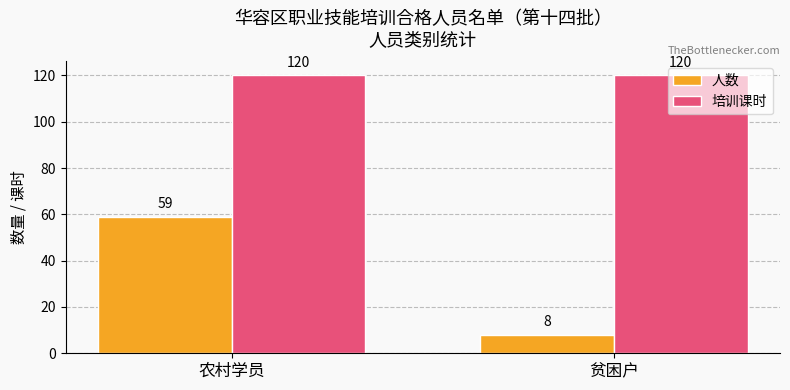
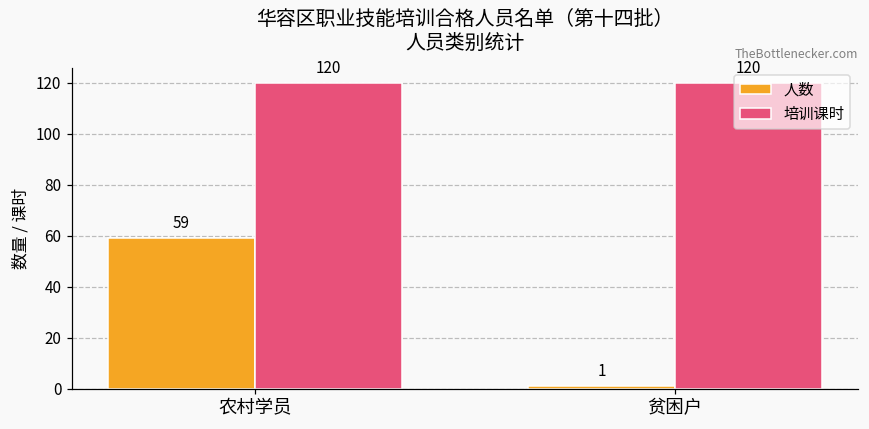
人数, 贫困户: 8 -> 1
